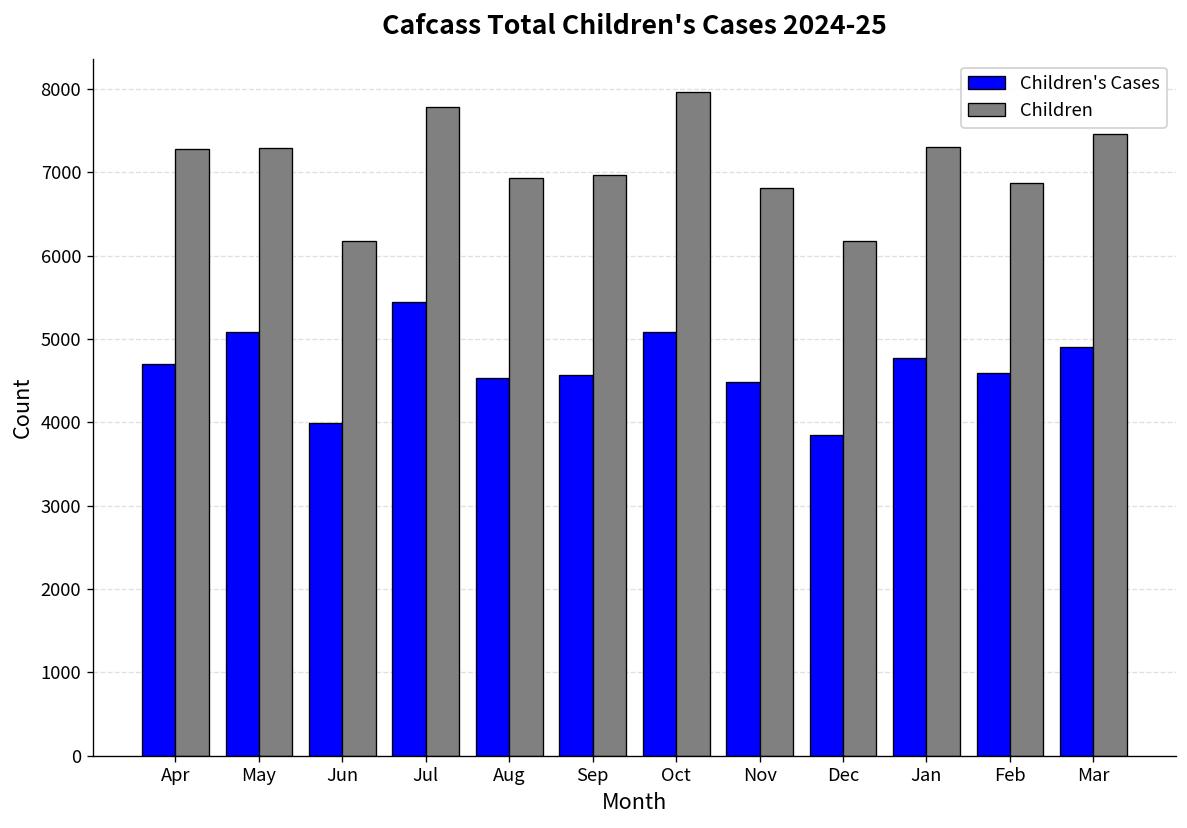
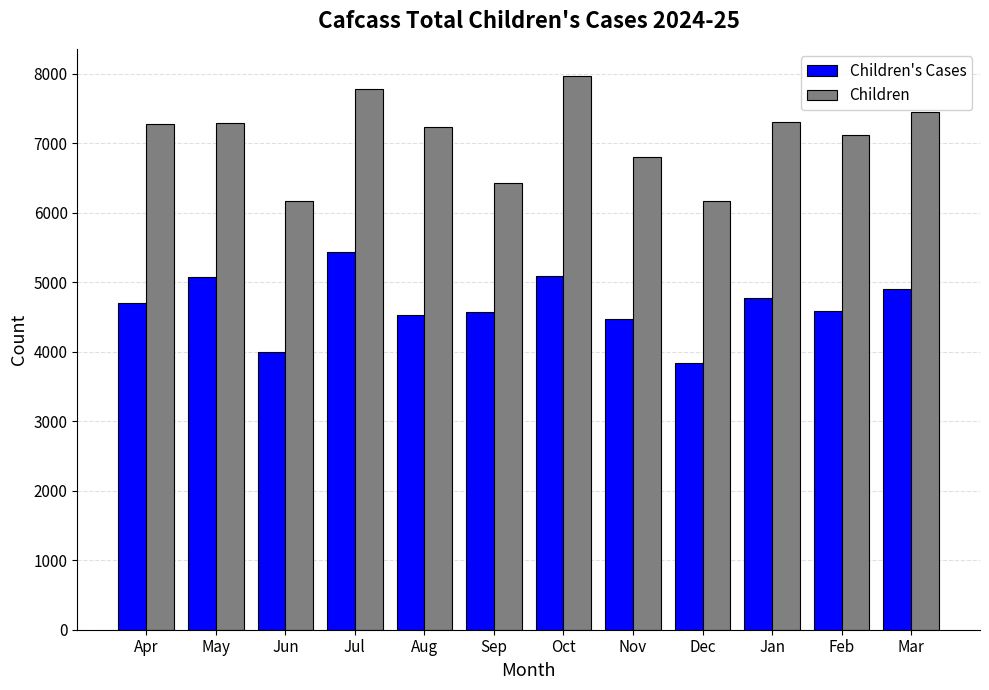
Children, Aug: 6900 -> 7200
Children, Sep: 7000 -> 6400
Children, Feb: 6900 -> 7100
